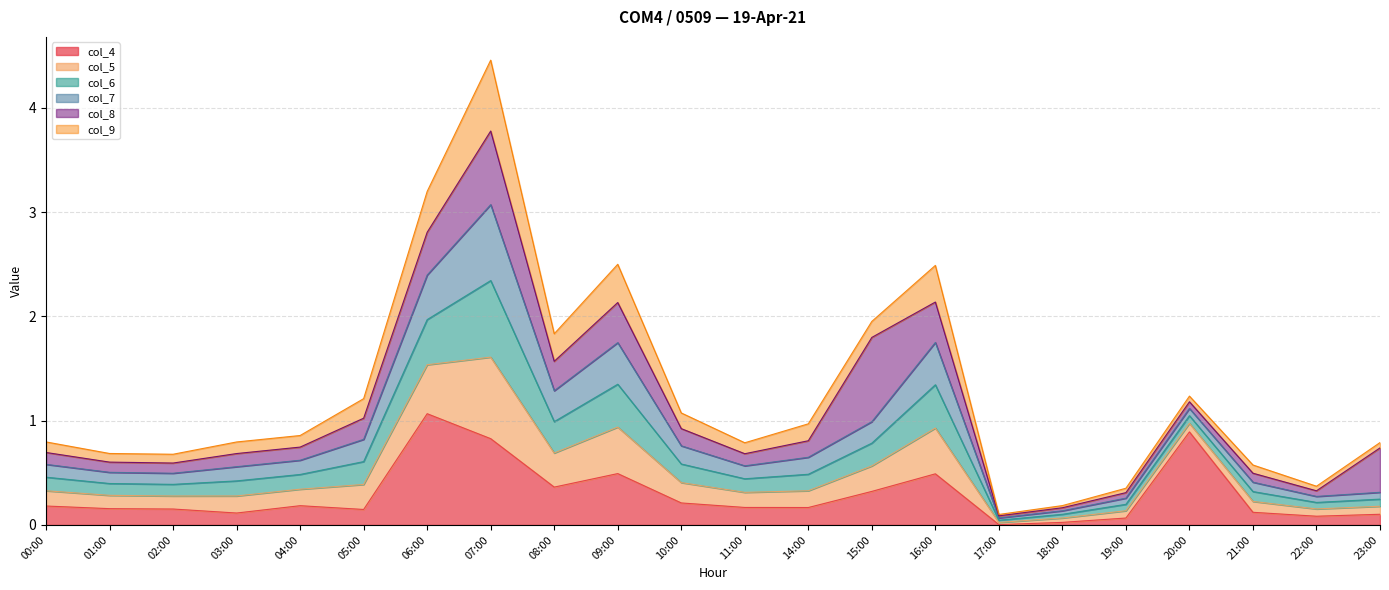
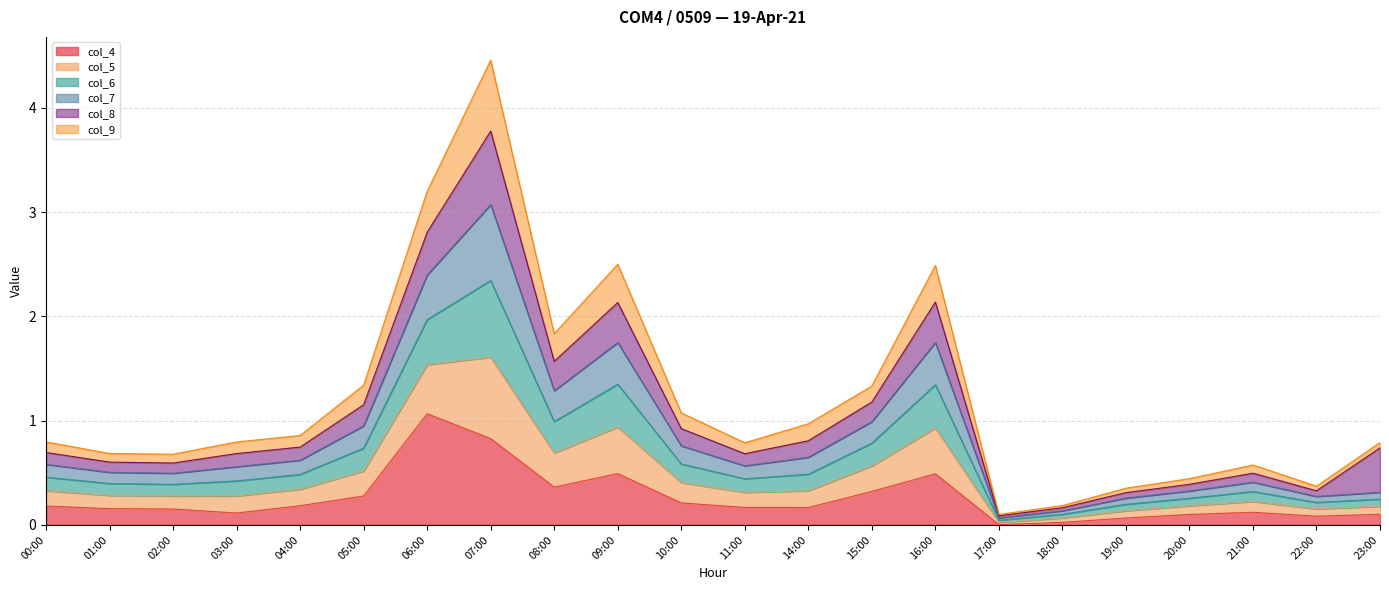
col_4, 05:00: 0.15 -> 0.28
col_8, 15:00: 0.81 -> 0.19
col_4, 20:00: 0.89 -> 0.10
